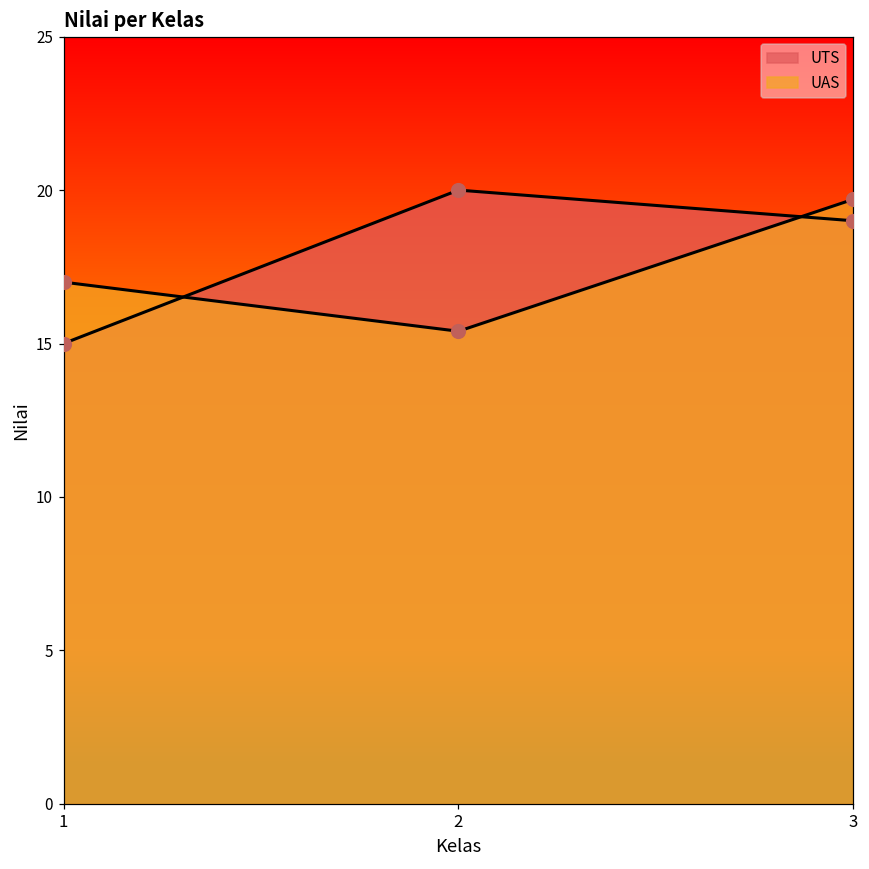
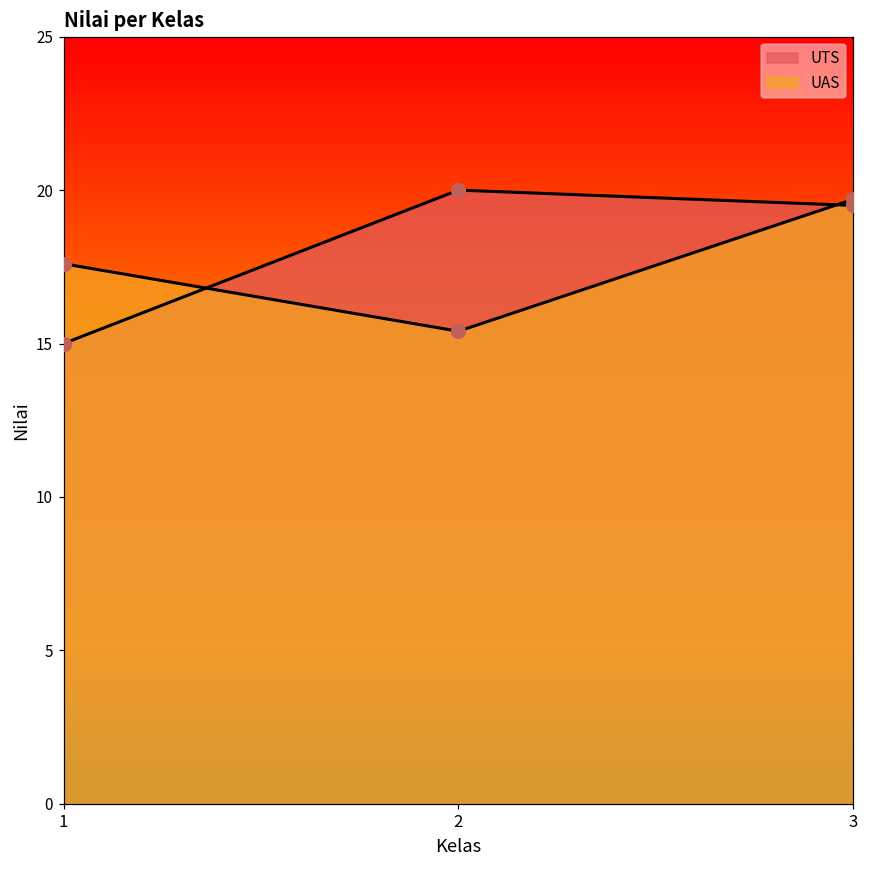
UAS, 1: 17.0 -> 17.6
UTS, 3: 19.0 -> 19.5
